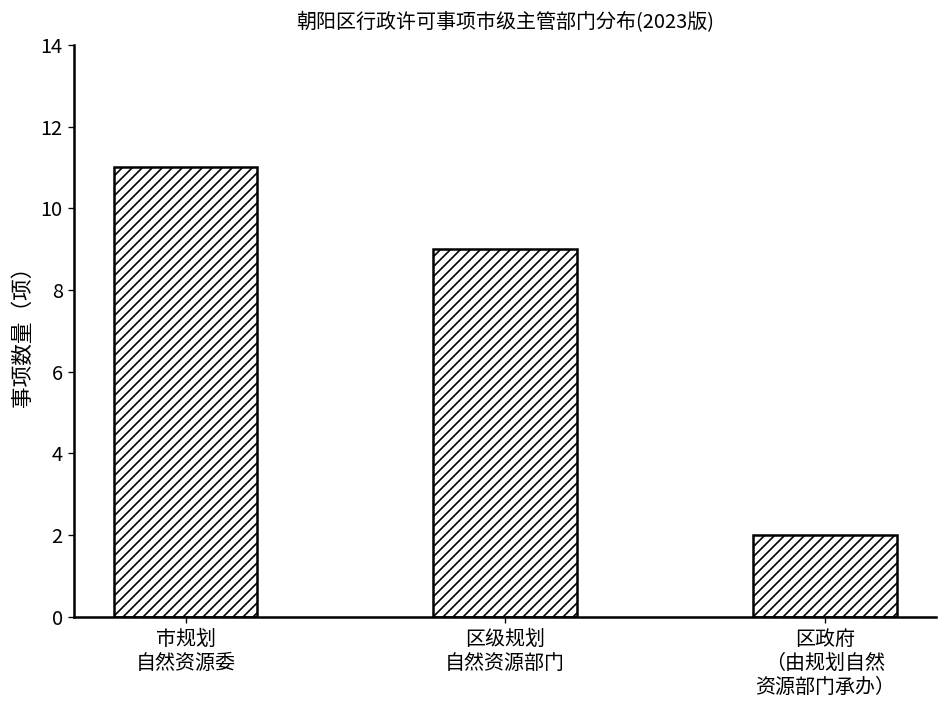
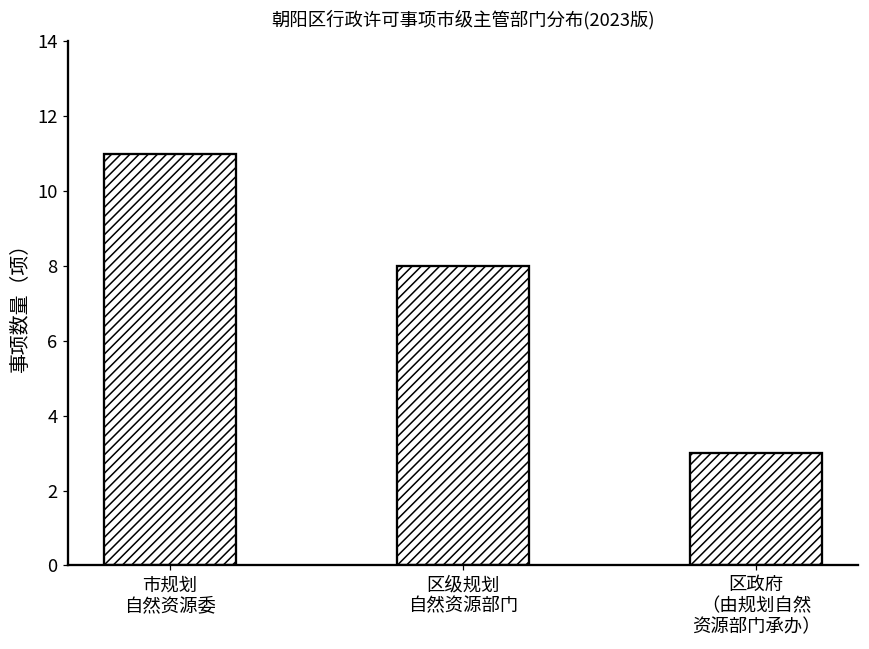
区级规划 自然资源部门: 9 -> 8
区政府 （由规划自然 资源部门承办）: 2 -> 3
